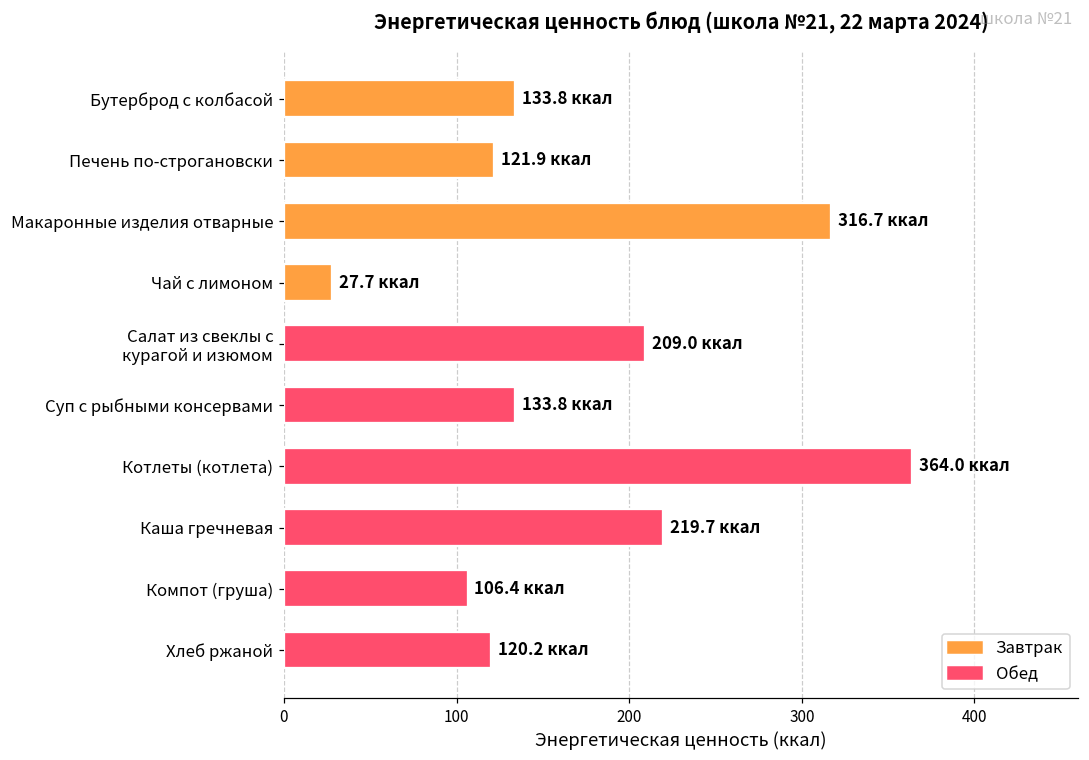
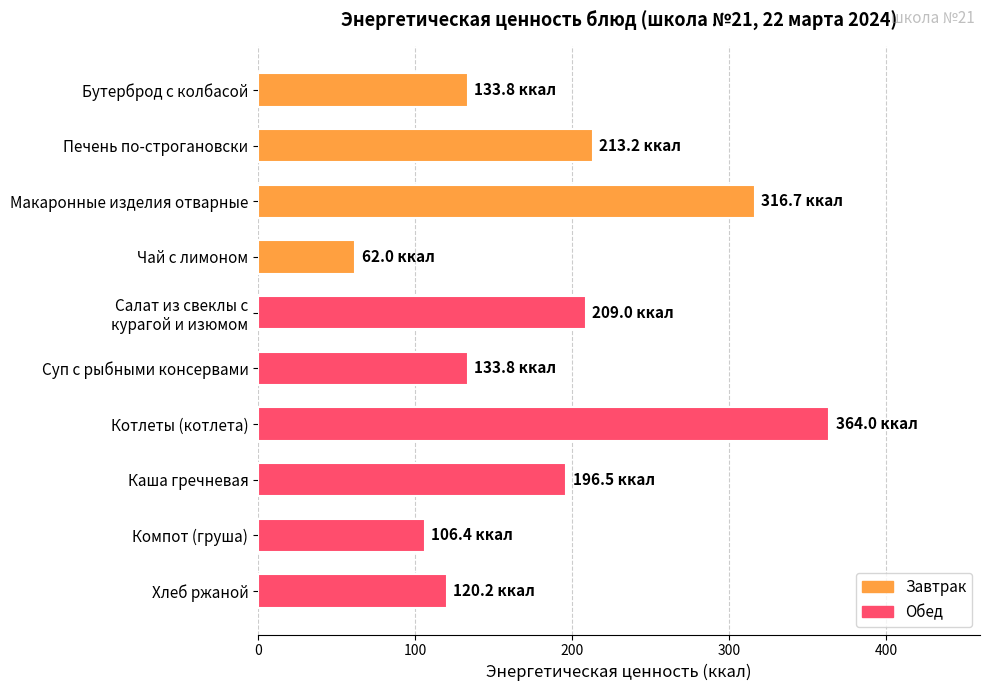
Печень по-строгановски: 121.9 -> 213.2
Чай с лимоном: 27.7 -> 62.0
Каша гречневая: 219.7 -> 196.5
